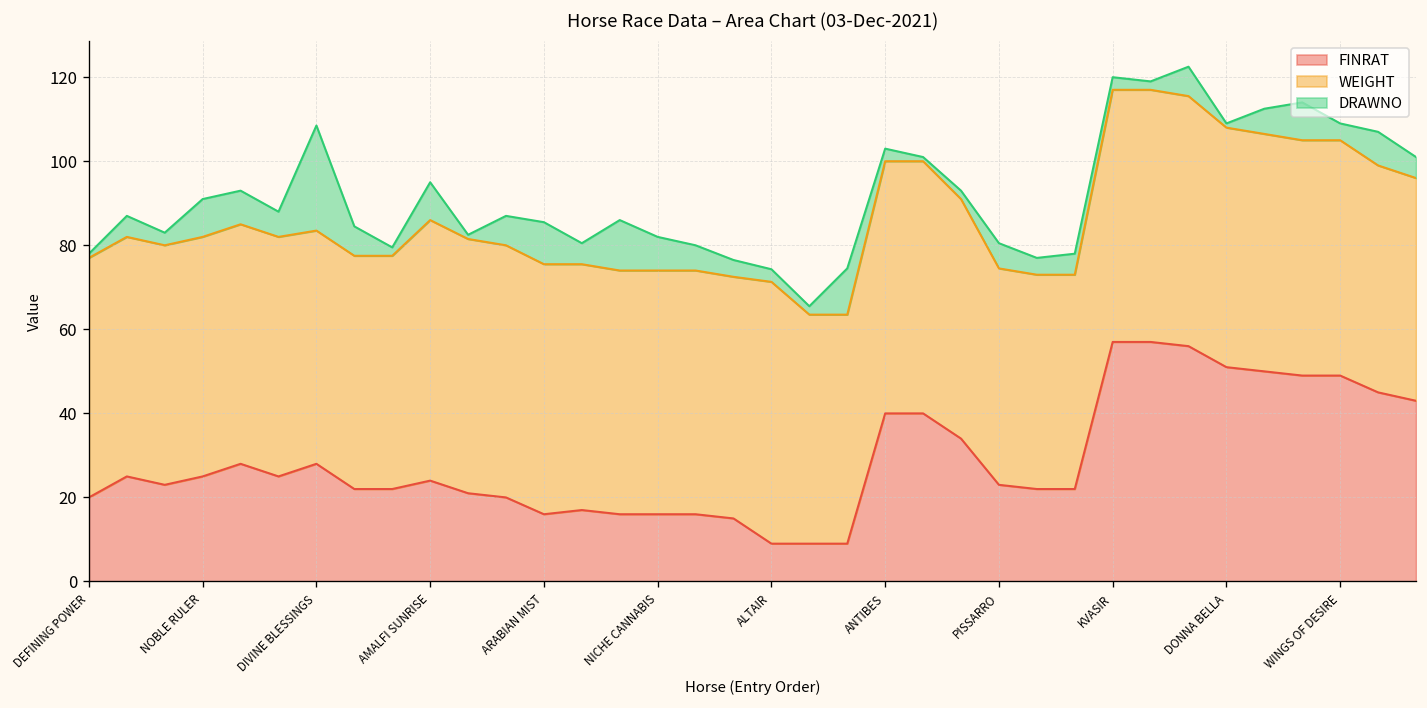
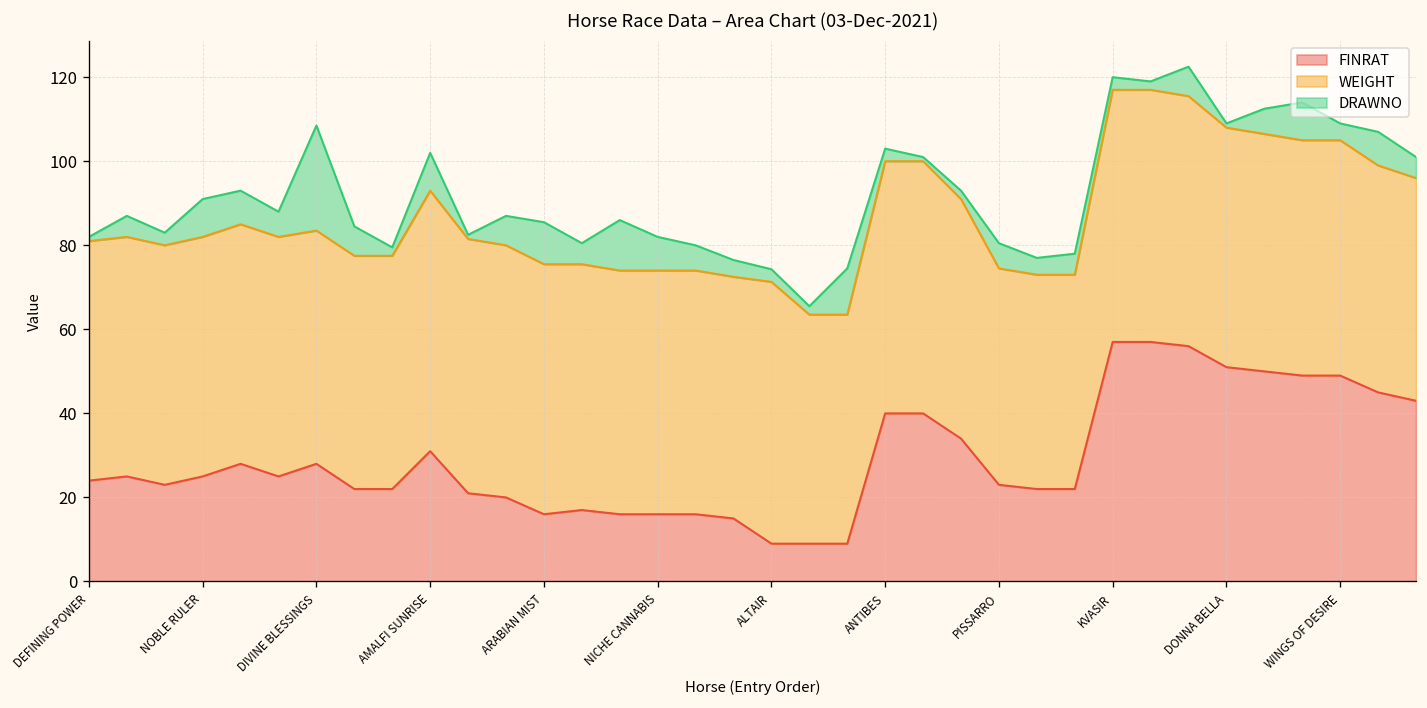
FINRAT, DEFINING POWER: 20 -> 24
FINRAT, AMALFI SUNRISE: 24 -> 31
